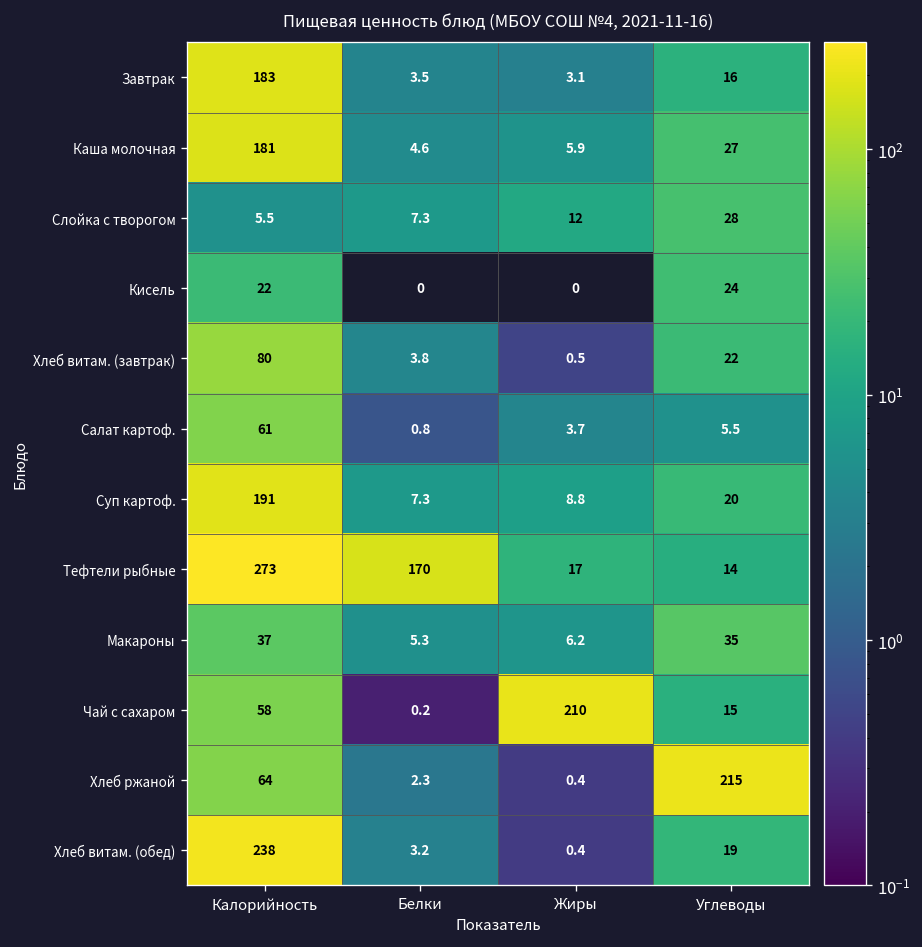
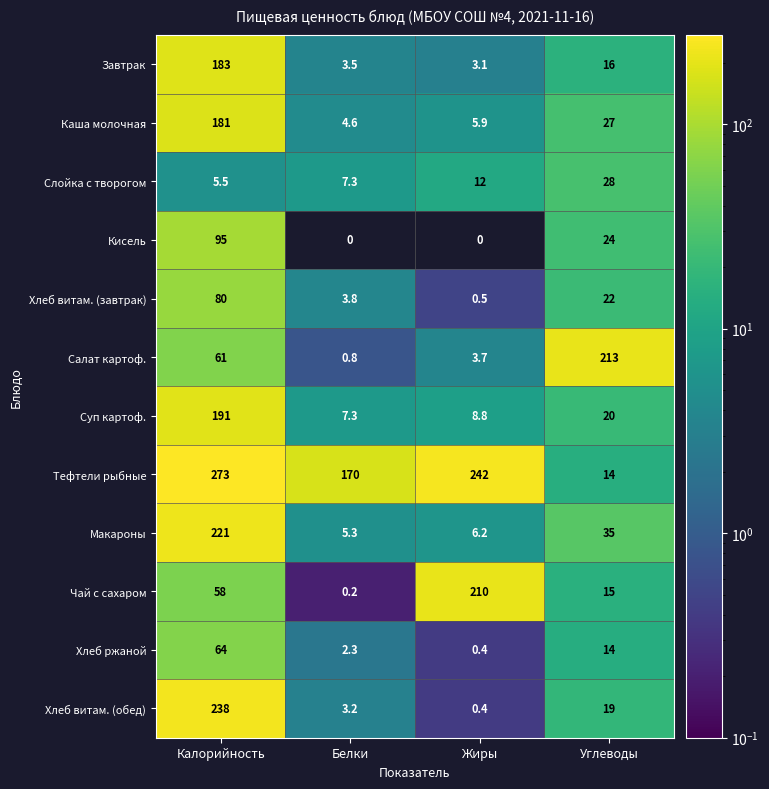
Кисель, Калорийность: 22 -> 95
Салат картоф., Углеводы: 5.5 -> 213
Тефтели рыбные, Жиры: 17 -> 242
Макароны, Калорийность: 37 -> 221
Хлеб ржаной, Углеводы: 215 -> 14
